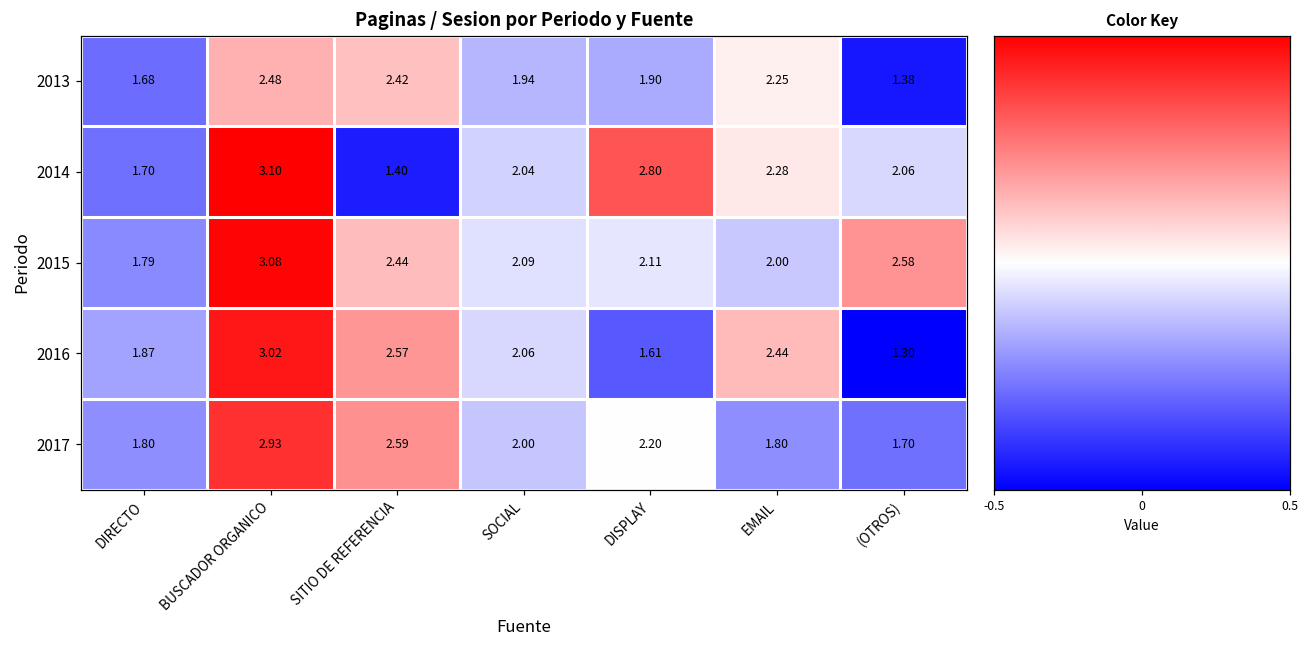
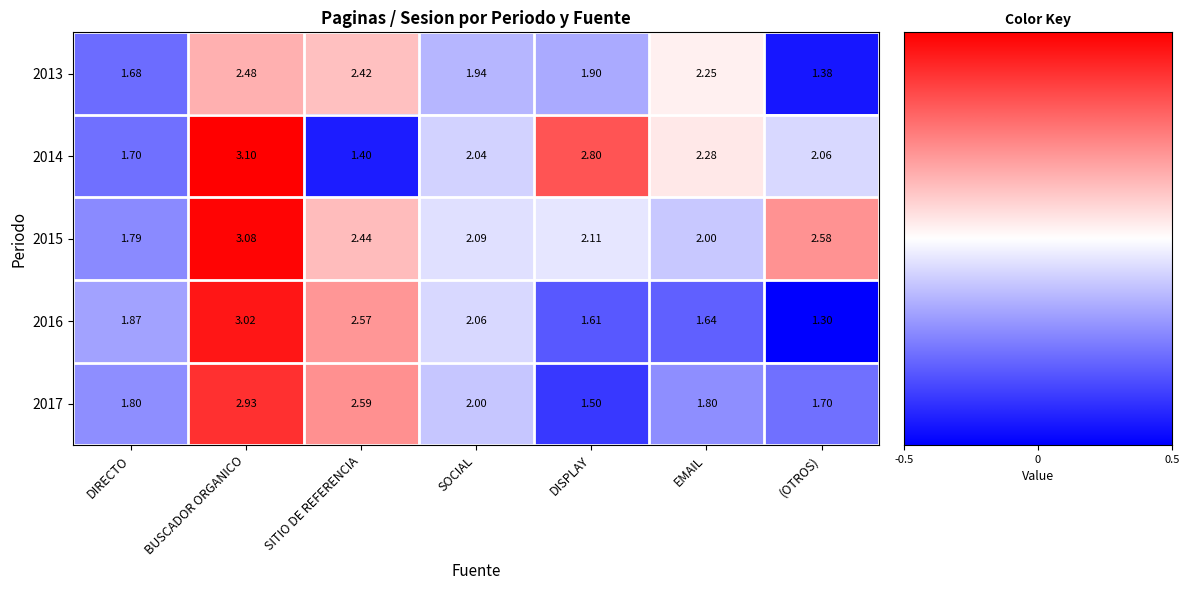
2016, EMAIL: 2.44 -> 1.64
2017, DISPLAY: 2.20 -> 1.50
